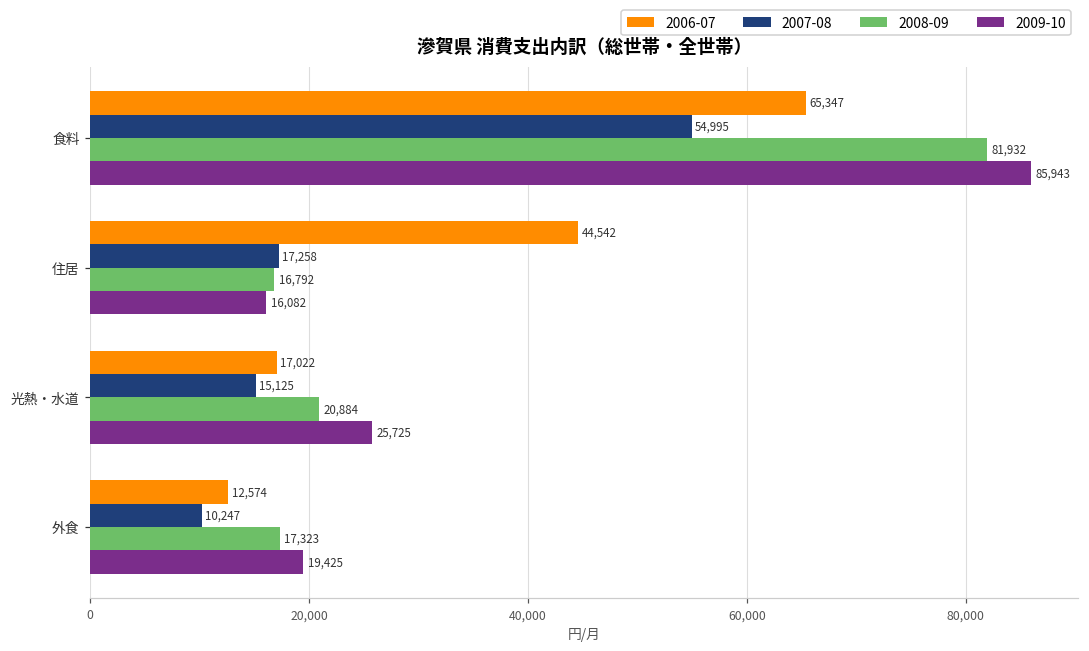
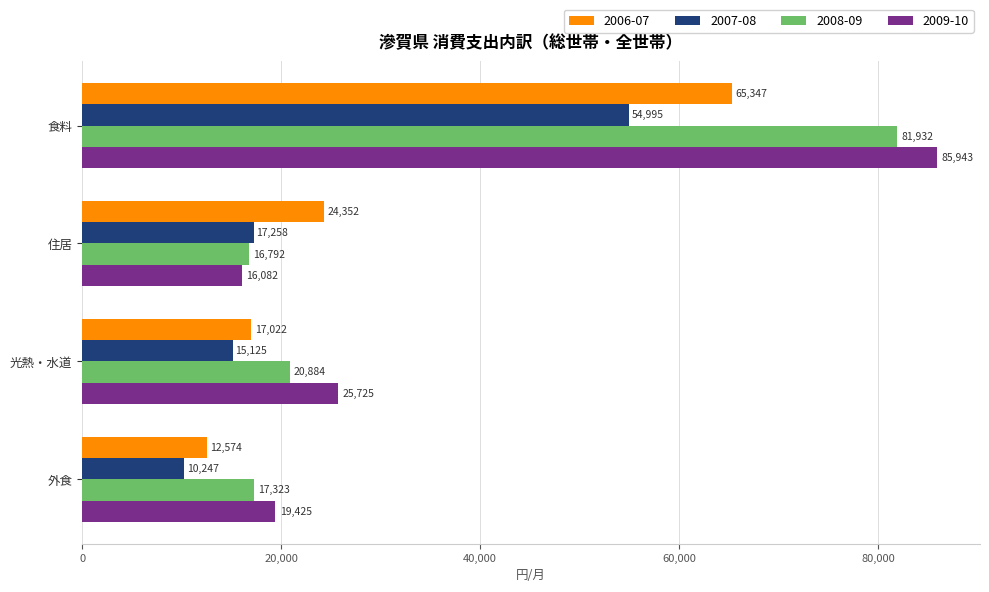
2006-07, 住居: 44,542 -> 24,352
